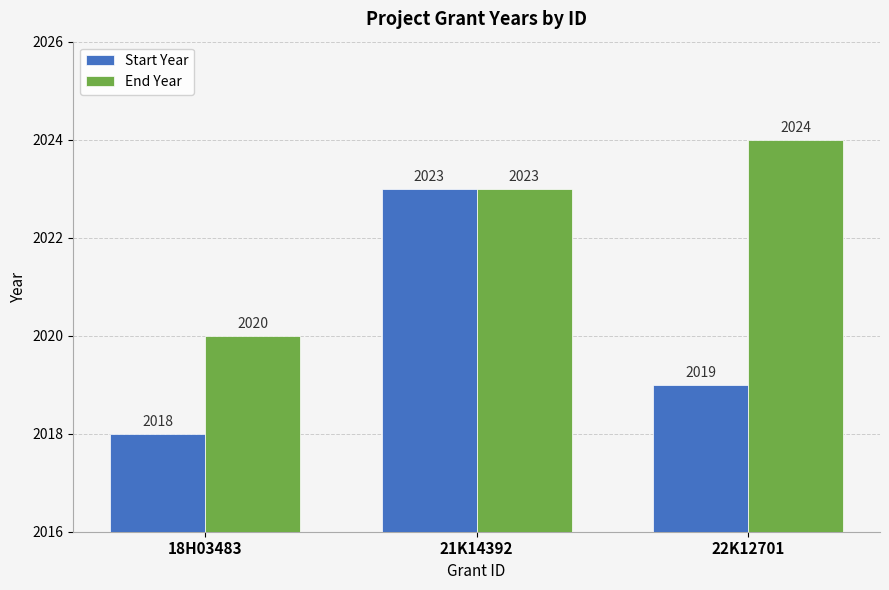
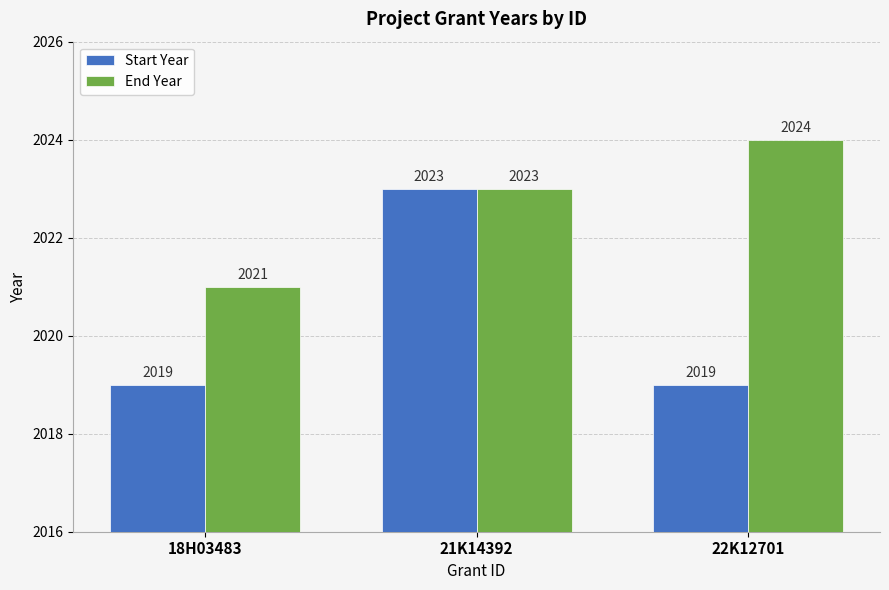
Start Year, 18H03483: 2018 -> 2019
End Year, 18H03483: 2020 -> 2021
